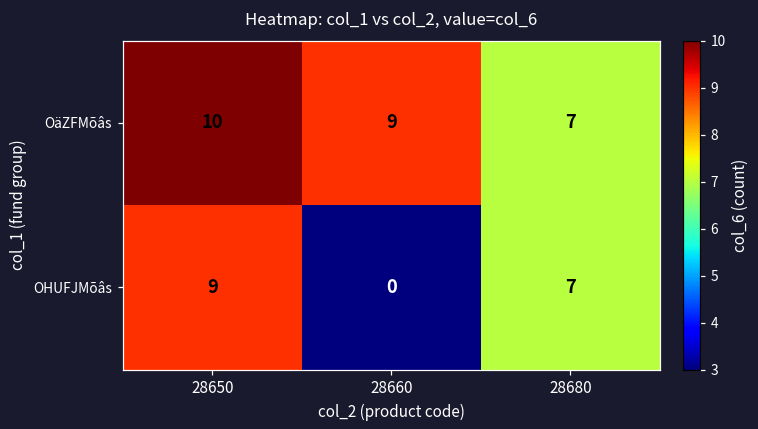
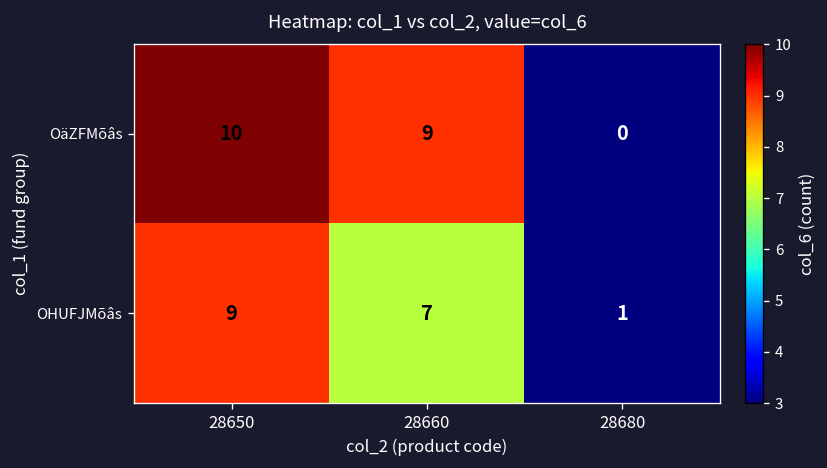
OäZFMõâs, 28680: 7 -> 0
OHUFJMõâs, 28660: 0 -> 7
OHUFJMõâs, 28680: 7 -> 1
